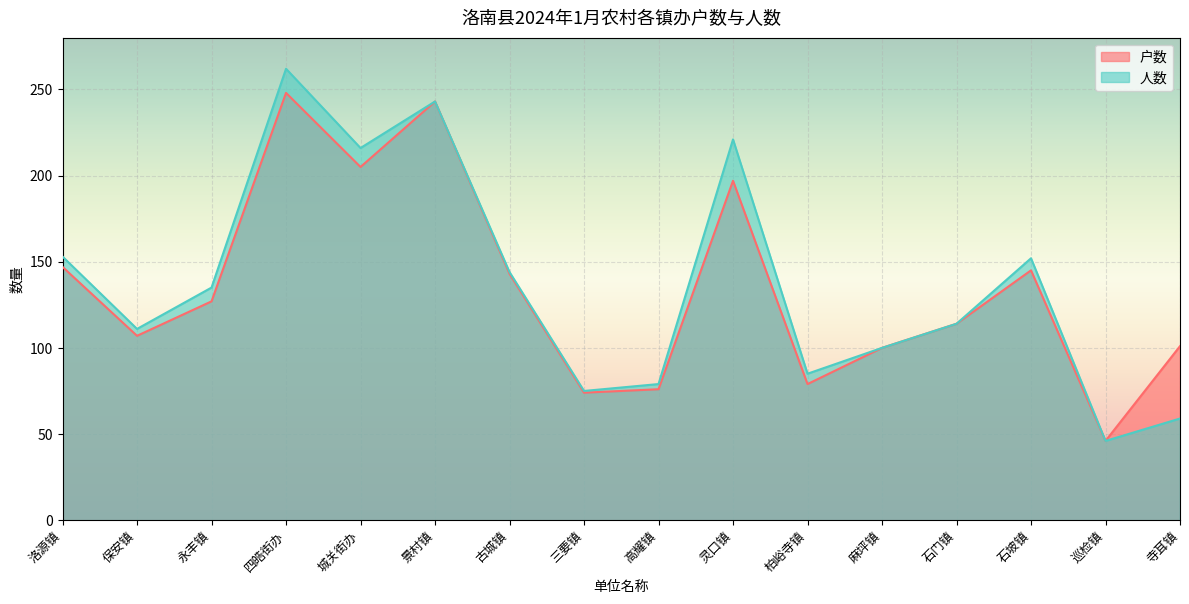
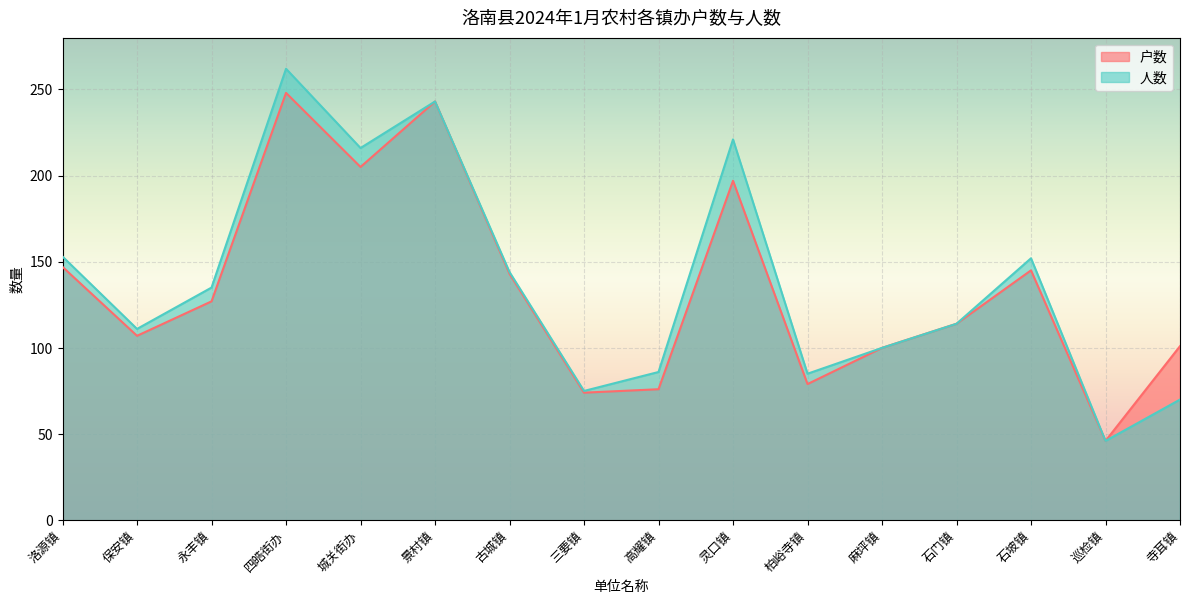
人数, 高耀镇: 79 -> 86
人数, 寺耳镇: 59 -> 70
